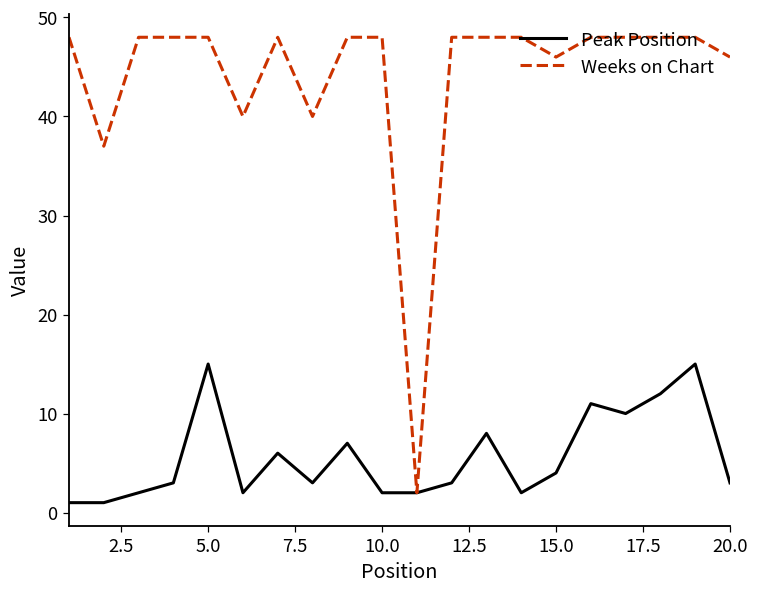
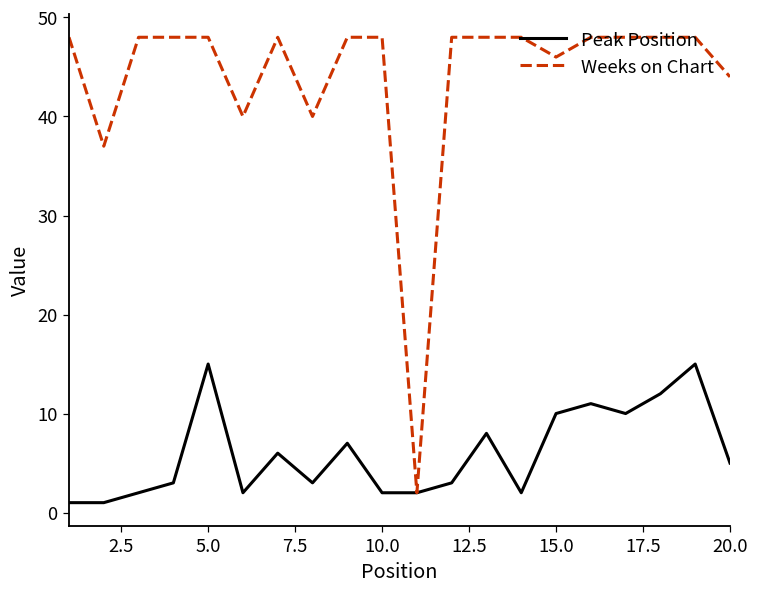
Peak Position, 15.0: 4 -> 10
Peak Position, 20.0: 3 -> 5
Weeks on Chart, 20.0: 46 -> 44
